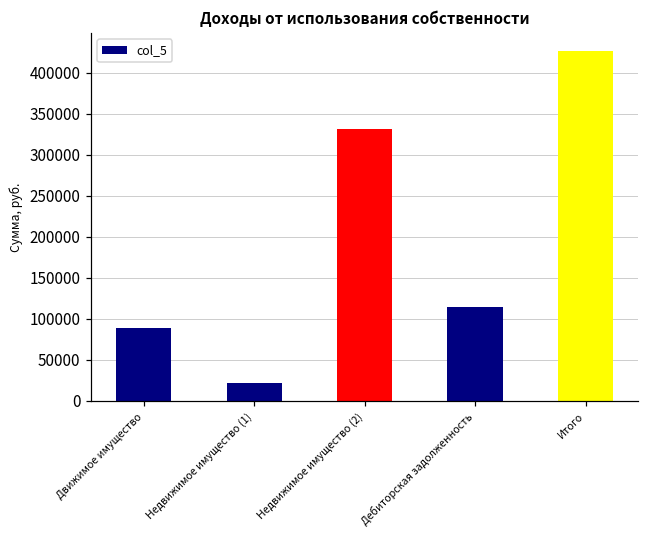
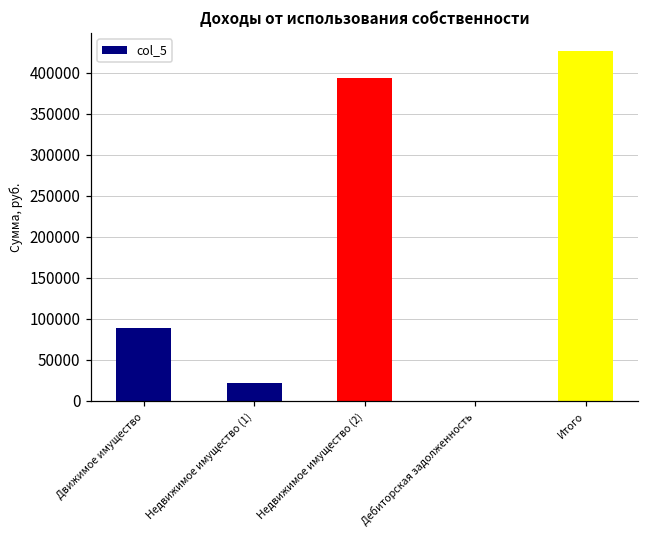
Недвижимое имущество (2): 330000 -> 390000
Дебиторская задолженность: 110000 -> 0
